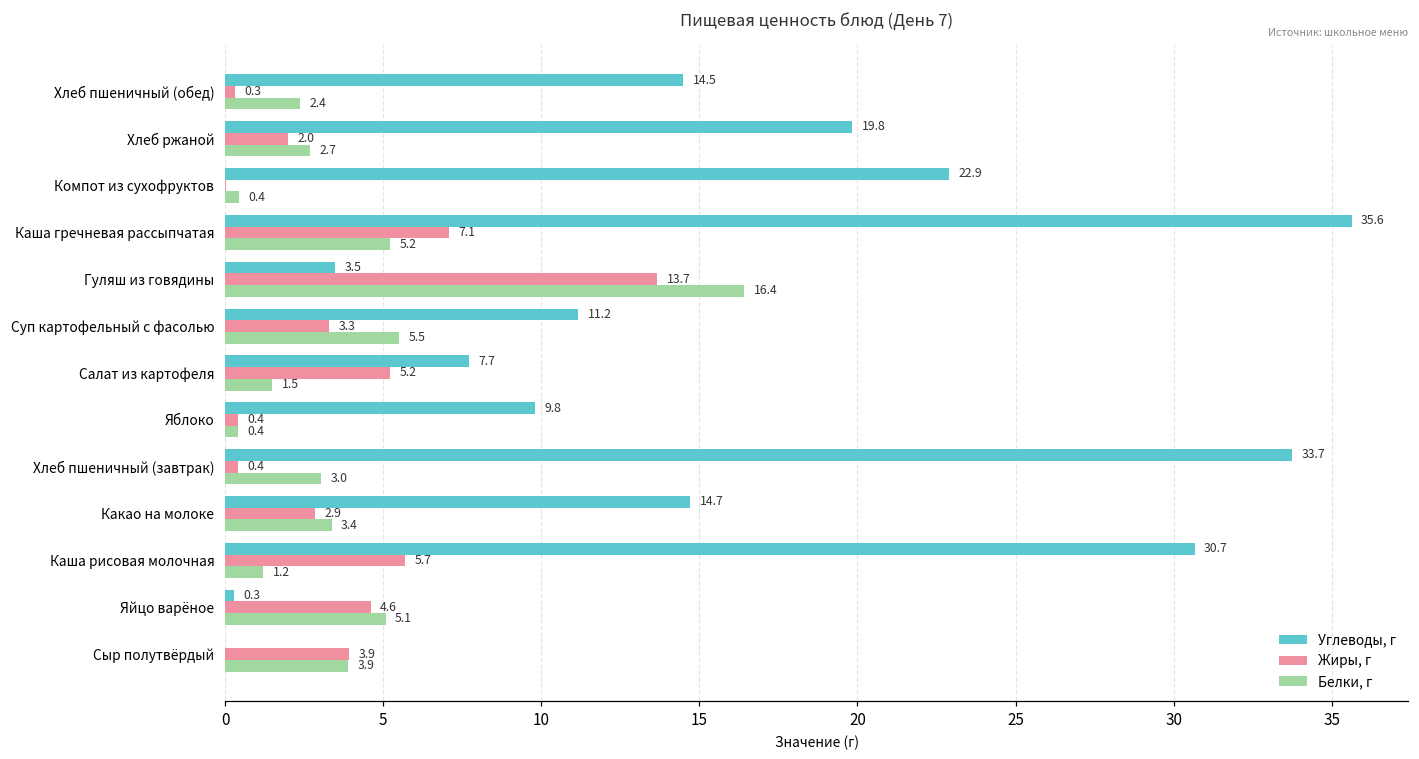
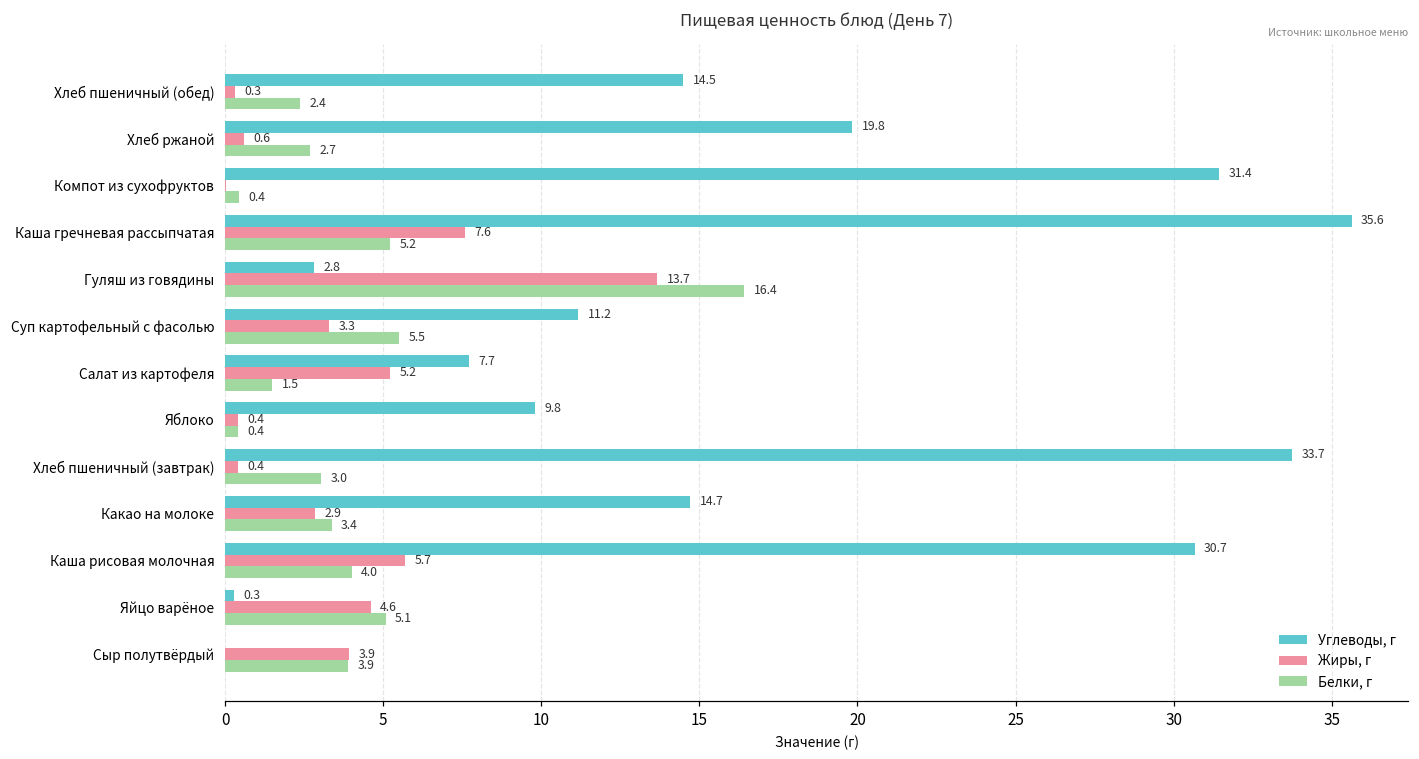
Жиры, г, Хлеб ржаной: 2.0 -> 0.6
Углеводы, г, Компот из сухофруктов: 22.9 -> 31.4
Жиры, г, Каша гречневая рассыпчатая: 7.1 -> 7.6
Углеводы, г, Гуляш из говядины: 3.5 -> 2.8
Белки, г, Каша рисовая молочная: 1.2 -> 4.0
